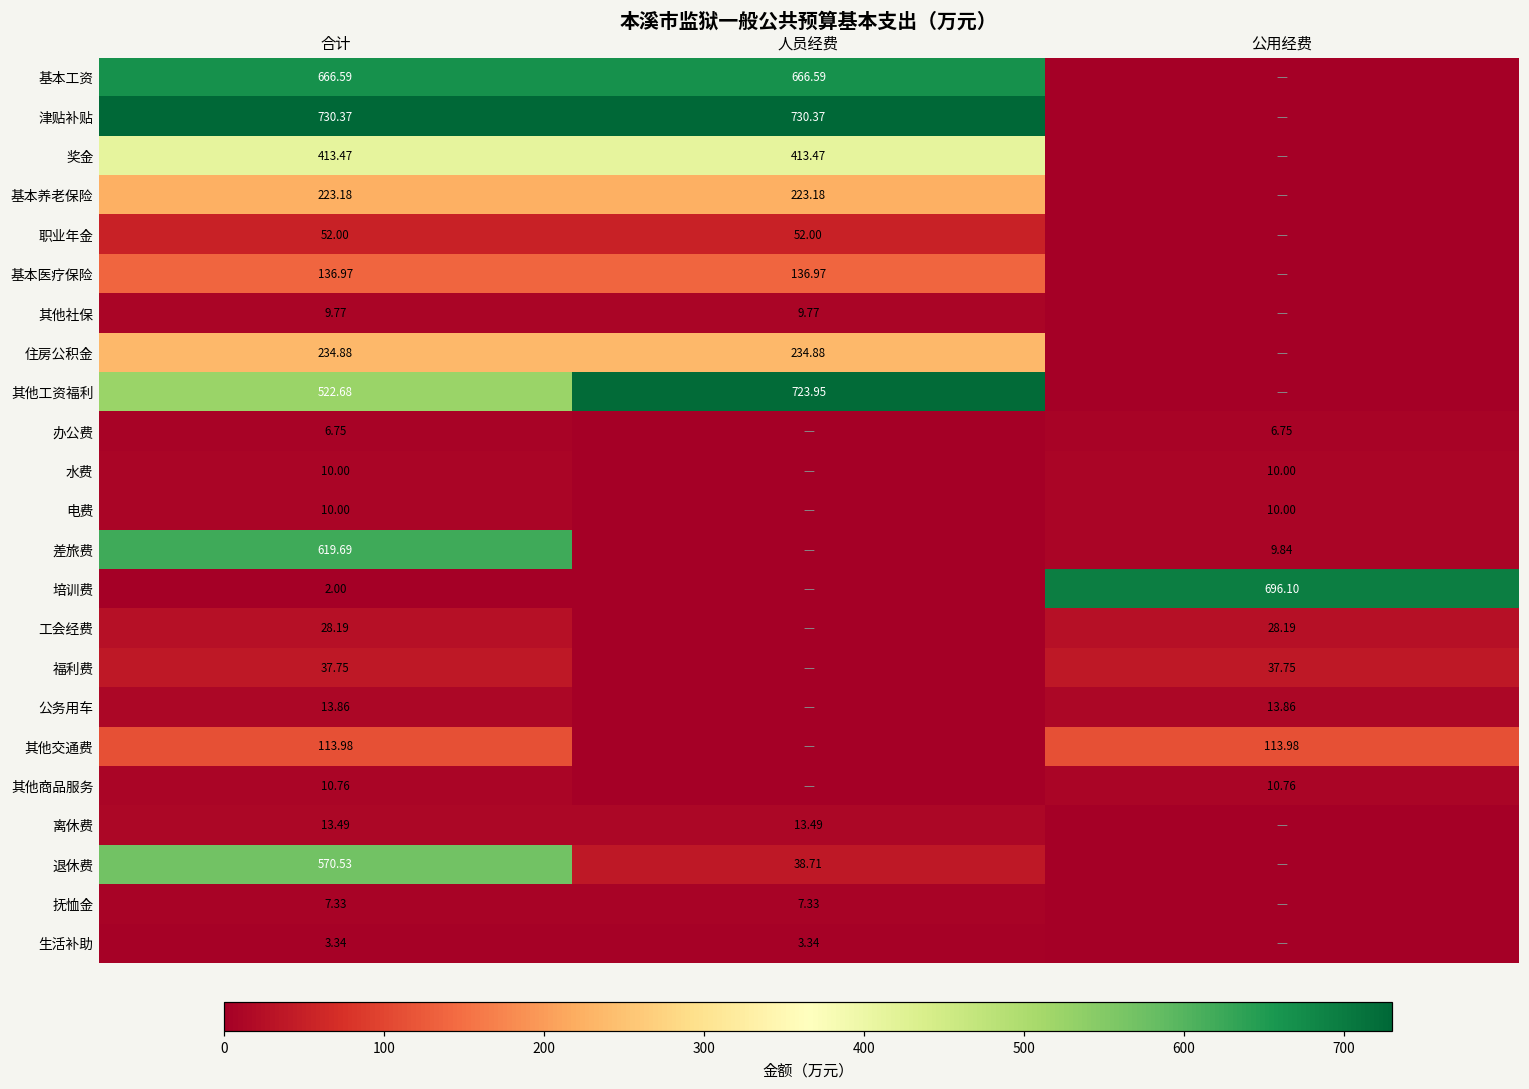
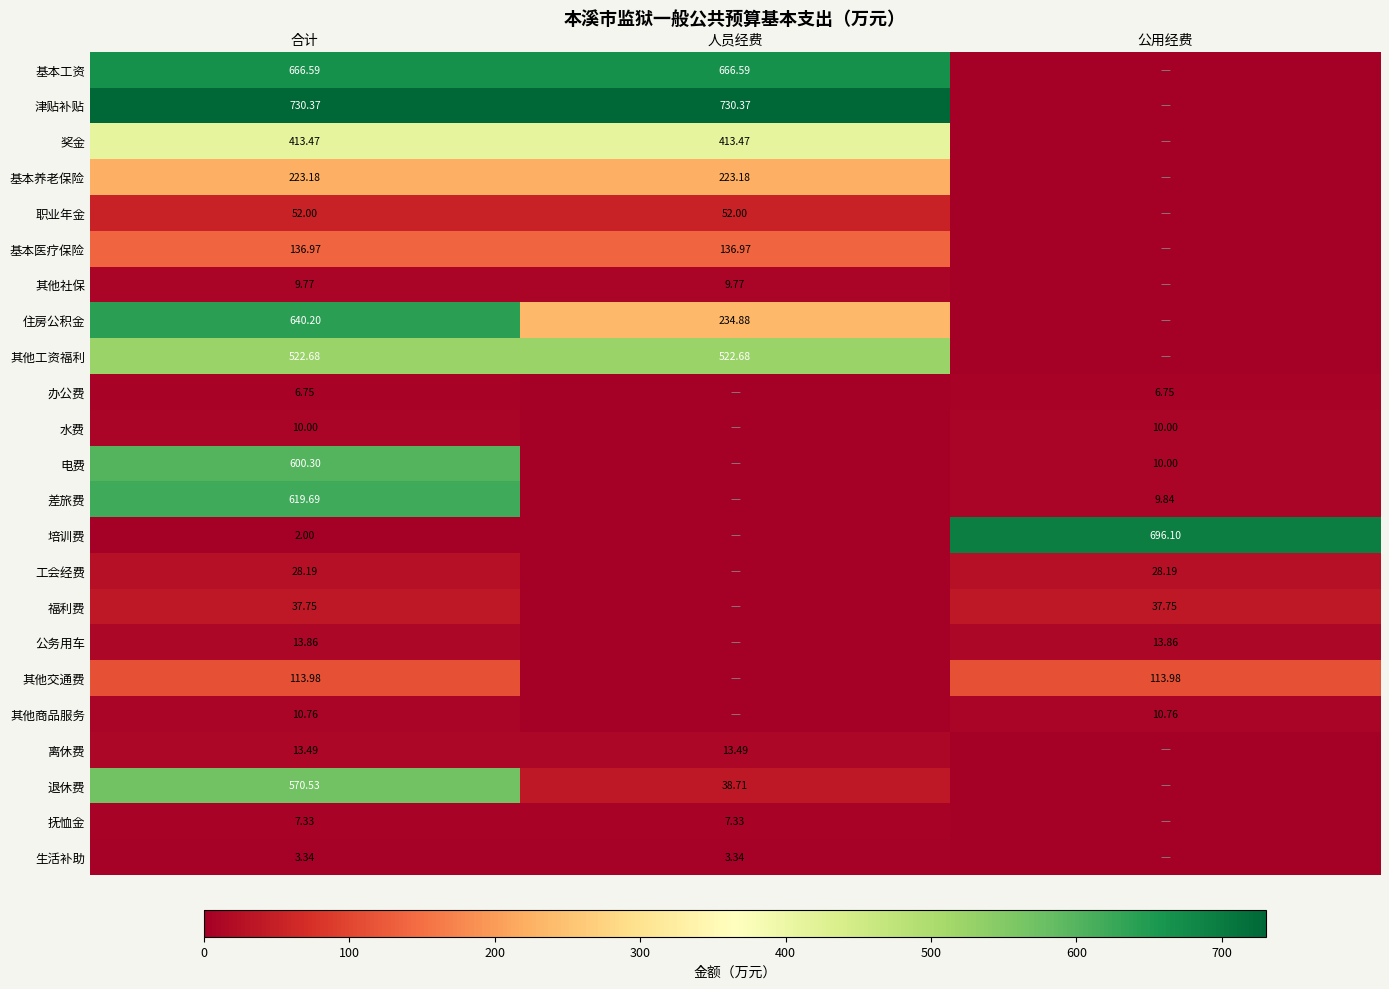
住房公积金, 合计: 234.88 -> 640.20
其他工资福利, 人员经费: 723.95 -> 522.68
电费, 合计: 10.00 -> 600.30
